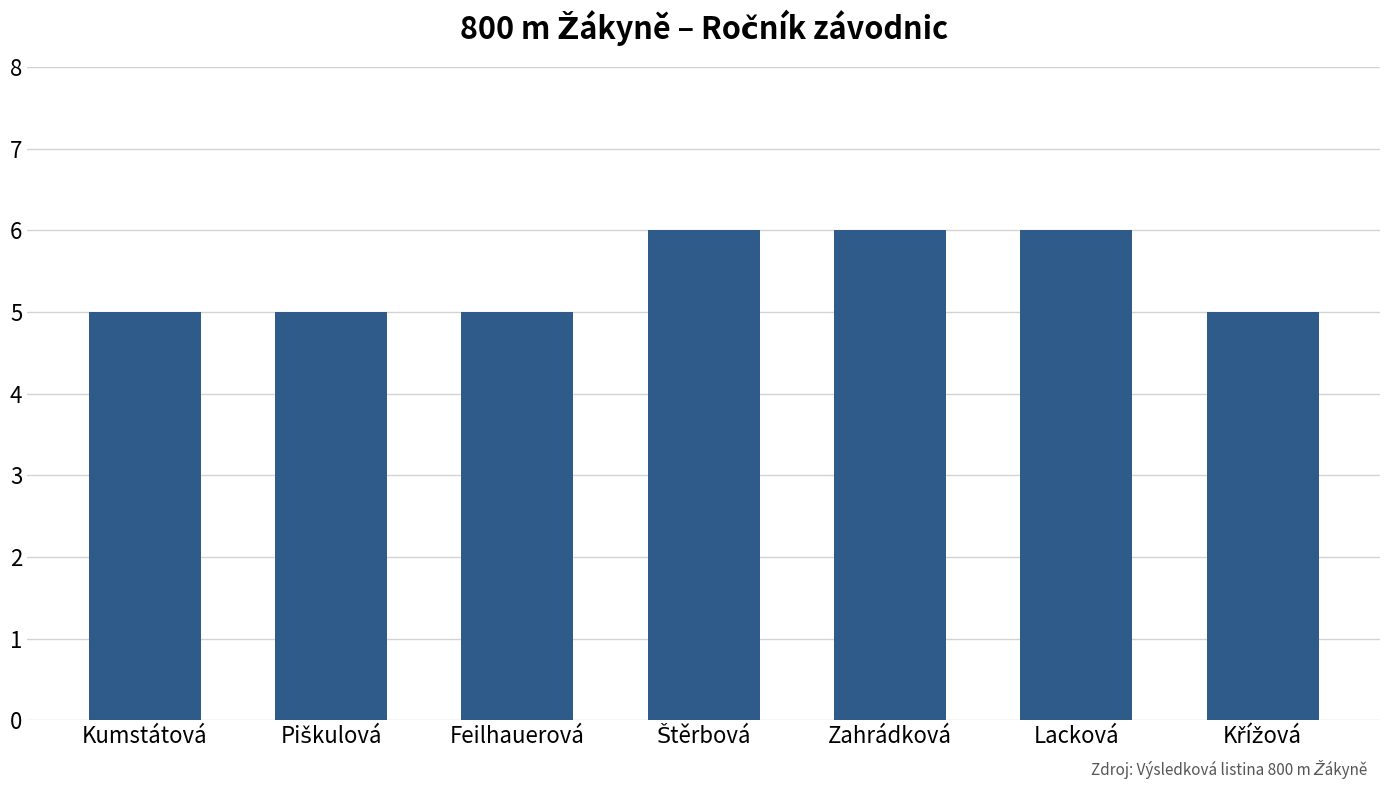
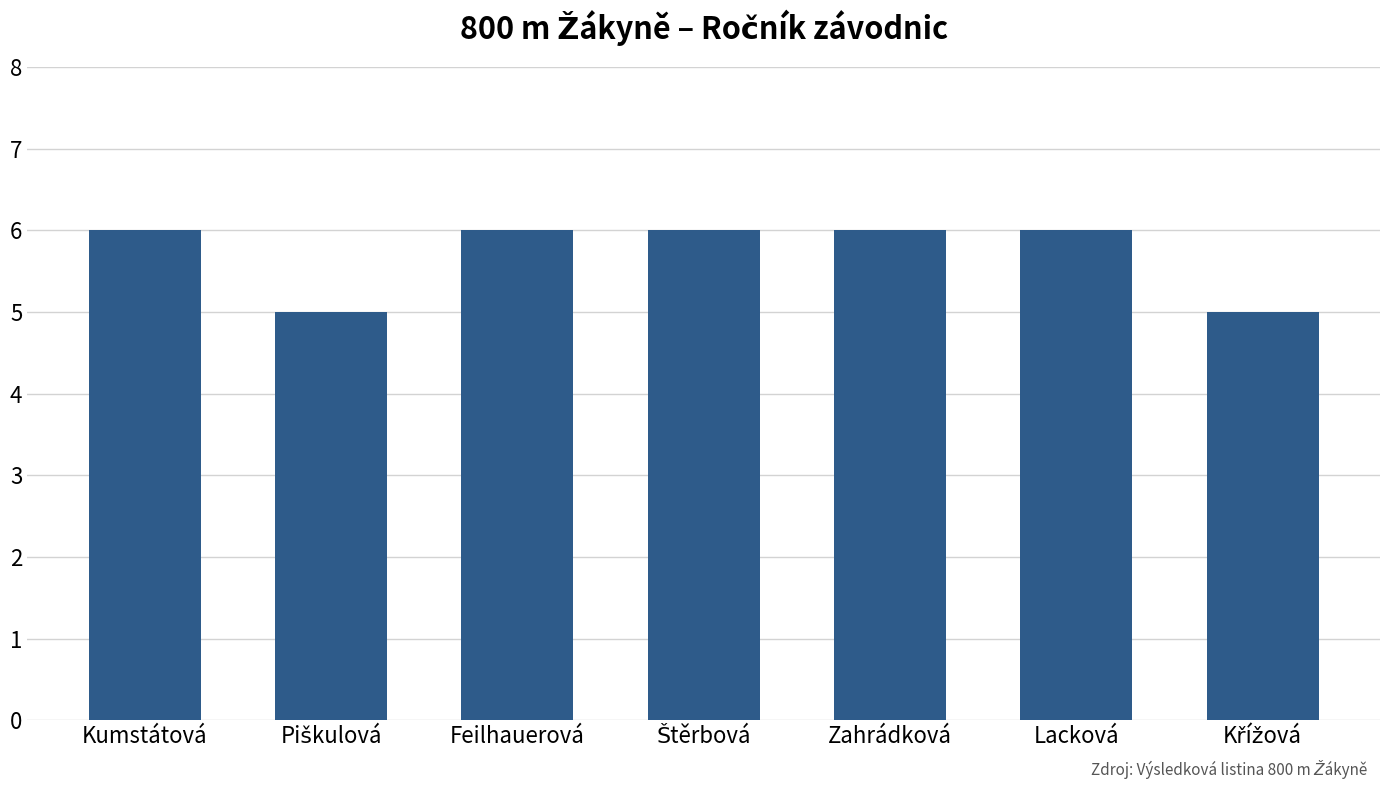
Kumstátová: 5 -> 6
Feilhauerová: 5 -> 6
